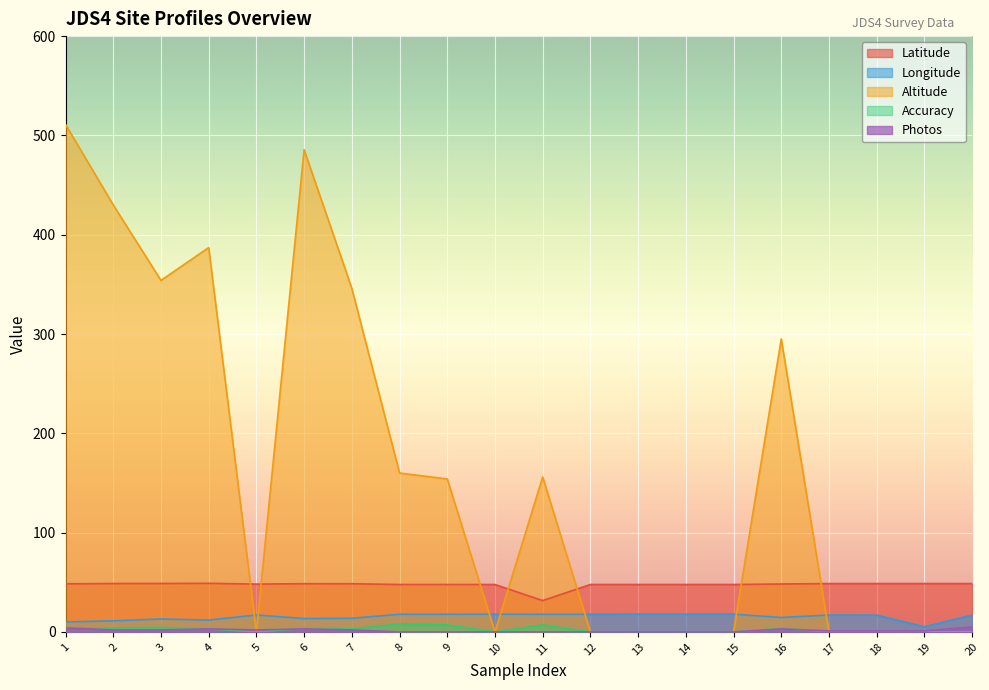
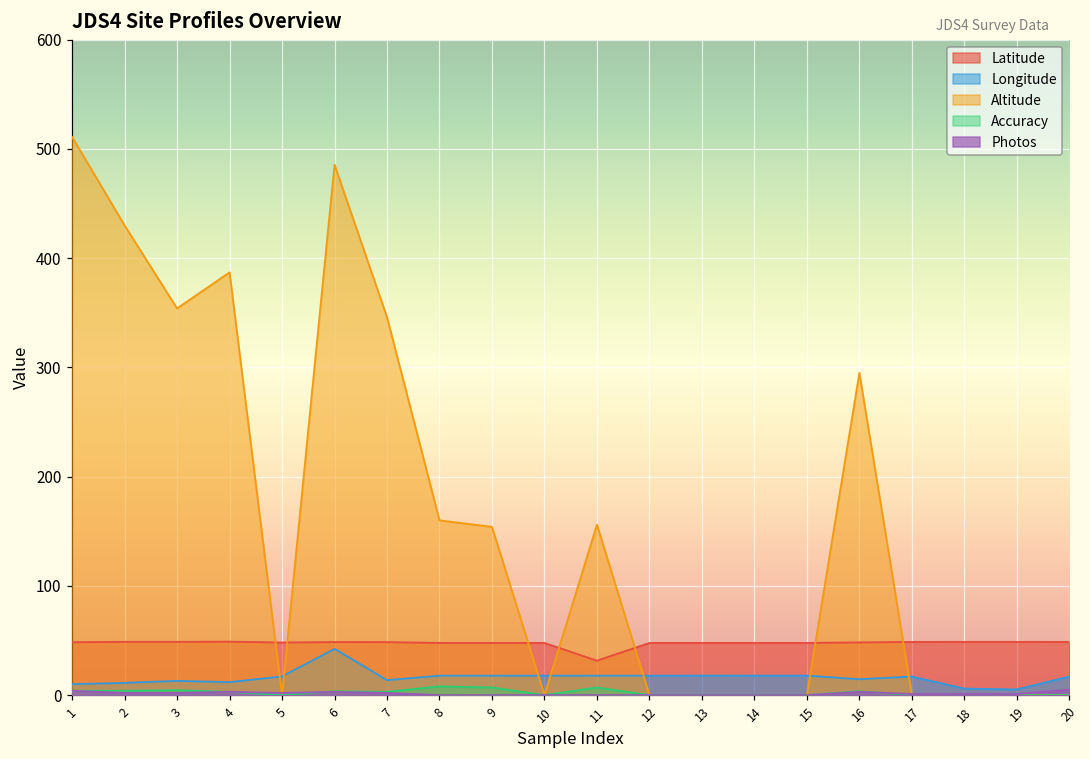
Longitude, 6: 10 -> 40
Longitude, 18: 20 -> 10
